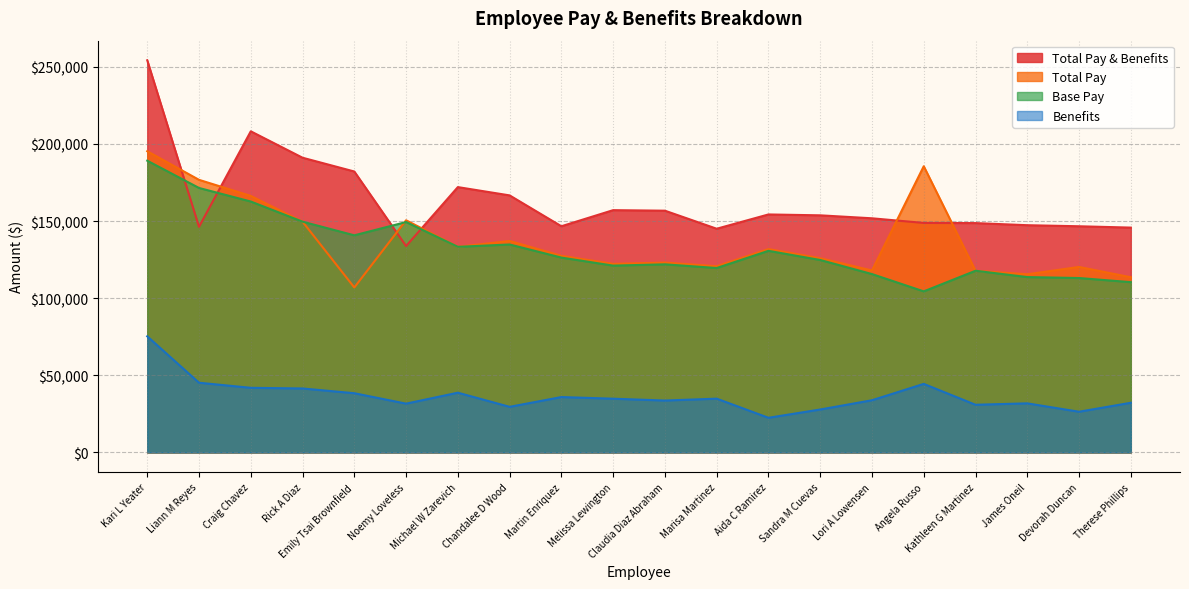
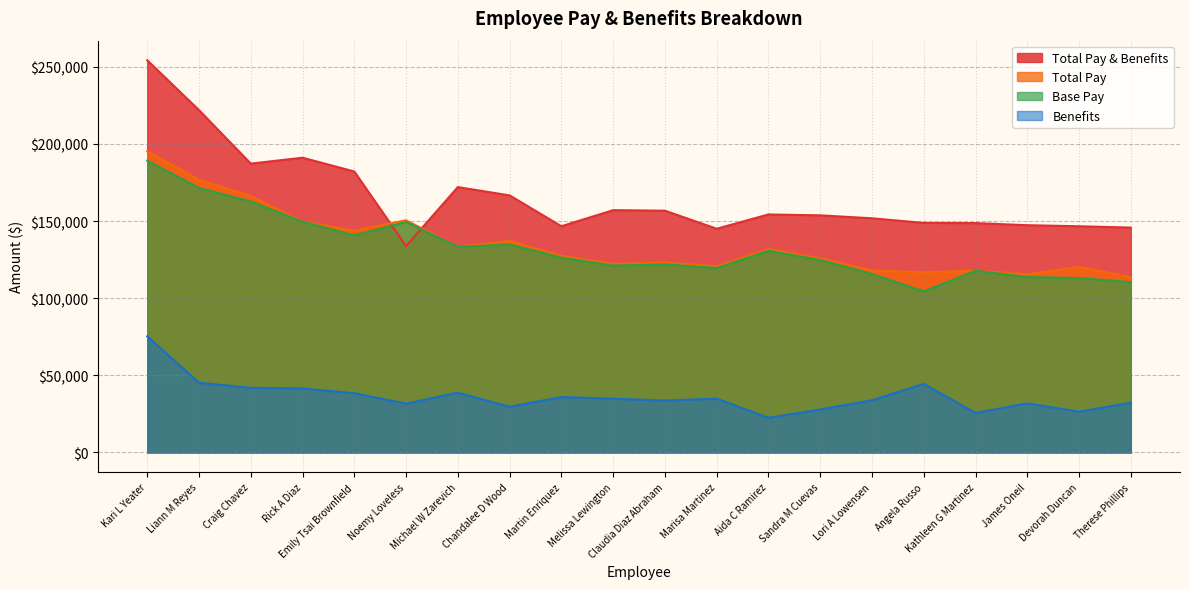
Total Pay & Benefits, Liann M Reyes: $146,000 -> $222,000
Total Pay & Benefits, Craig Chavez: $208,000 -> $187,000
Total Pay, Emily Tsai Brownfield: $107,000 -> $144,000
Total Pay, Angela Russo: $186,000 -> $117,000
Benefits, Kathleen G Martinez: $31,000 -> $26,000
